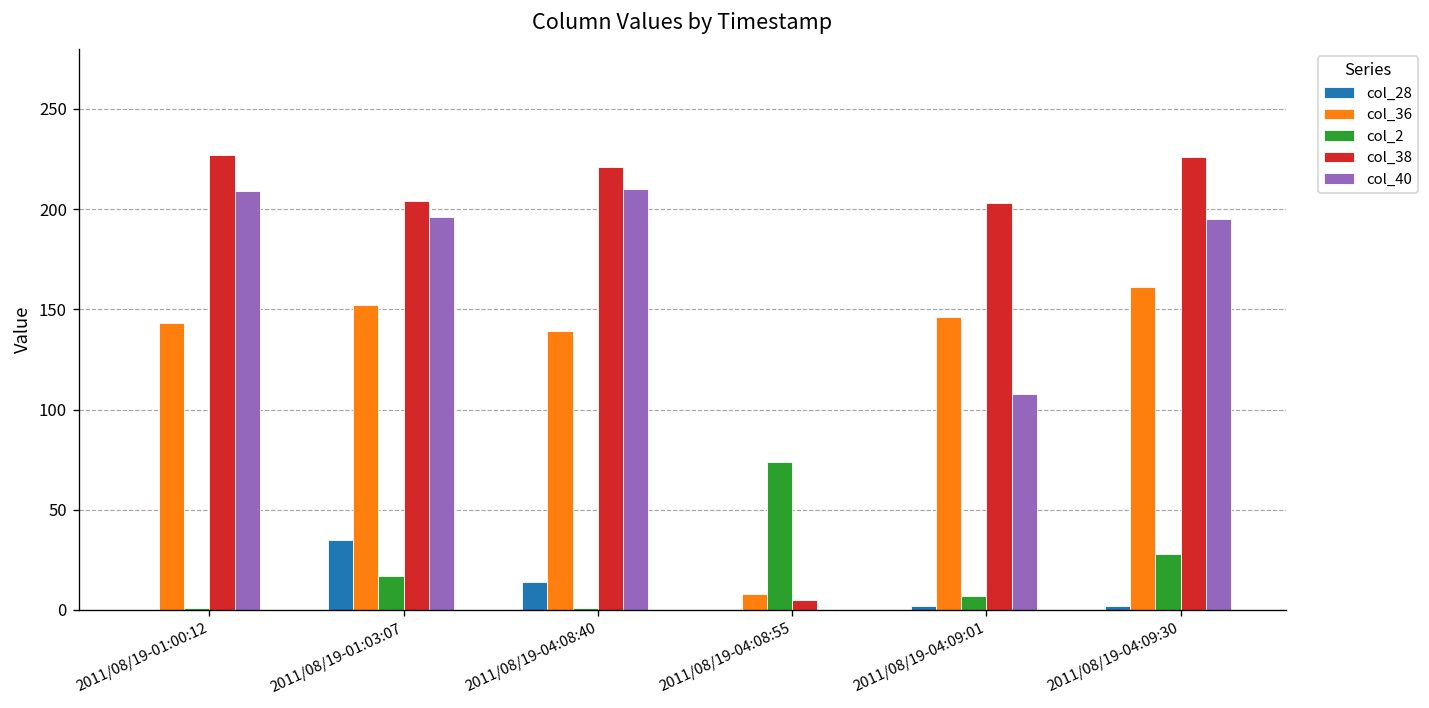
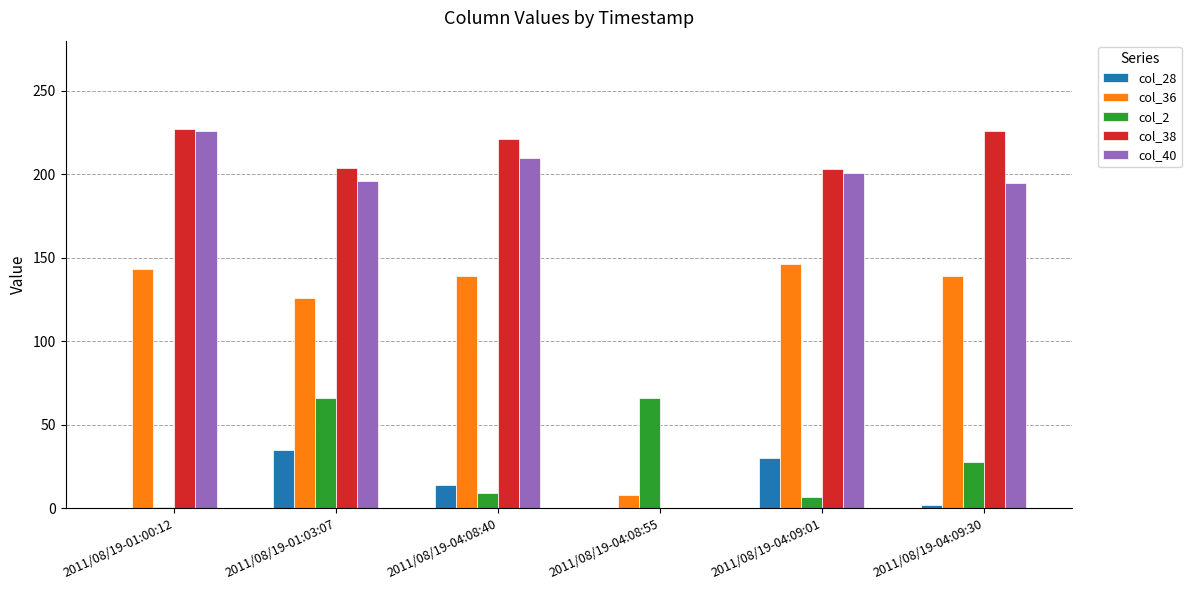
col_40, 2011/08/19-01:00:12: 209 -> 226
col_36, 2011/08/19-01:03:07: 152 -> 126
col_2, 2011/08/19-01:03:07: 17 -> 66
col_2, 2011/08/19-04:08:40: 1 -> 9
col_2, 2011/08/19-04:08:55: 74 -> 66
col_38, 2011/08/19-04:08:55: 5 -> 0
col_28, 2011/08/19-04:09:01: 2 -> 30
col_40, 2011/08/19-04:09:01: 108 -> 201
col_36, 2011/08/19-04:09:30: 161 -> 139
